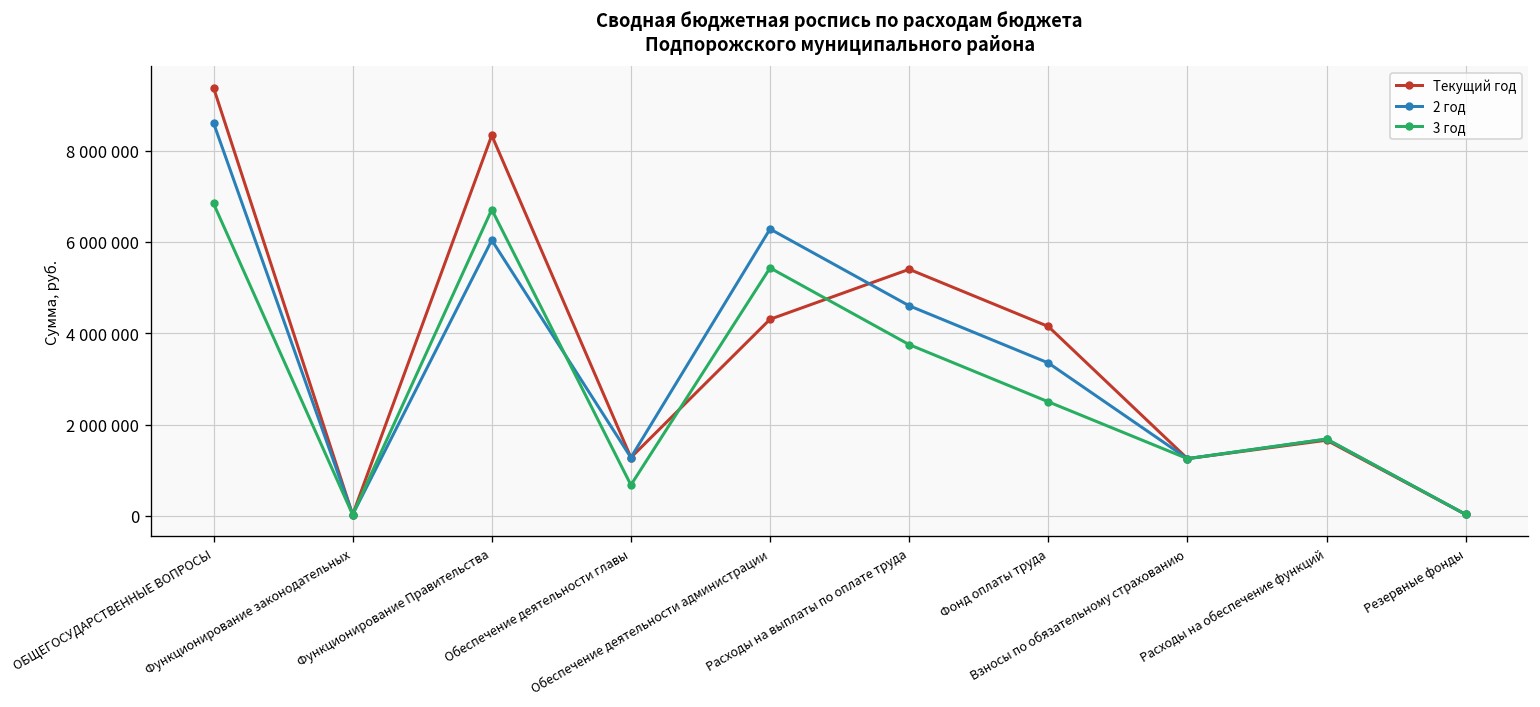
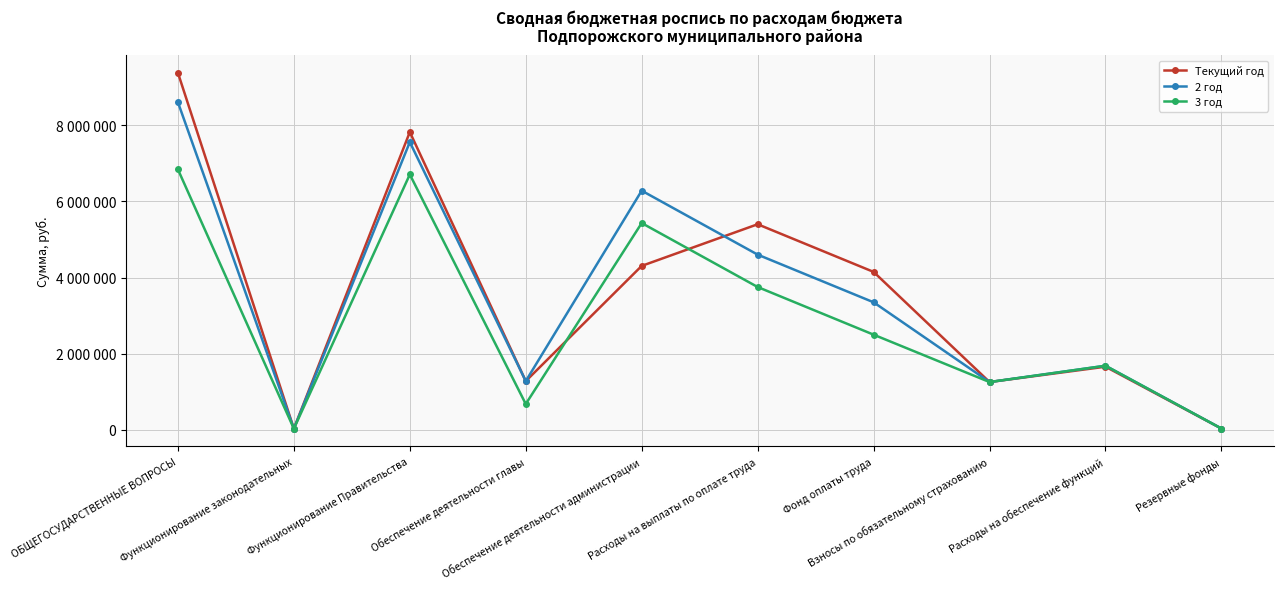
Текущий год, Функционирование Правительства: 8300000 -> 7800000
2 год, Функционирование Правительства: 6000000 -> 7600000
